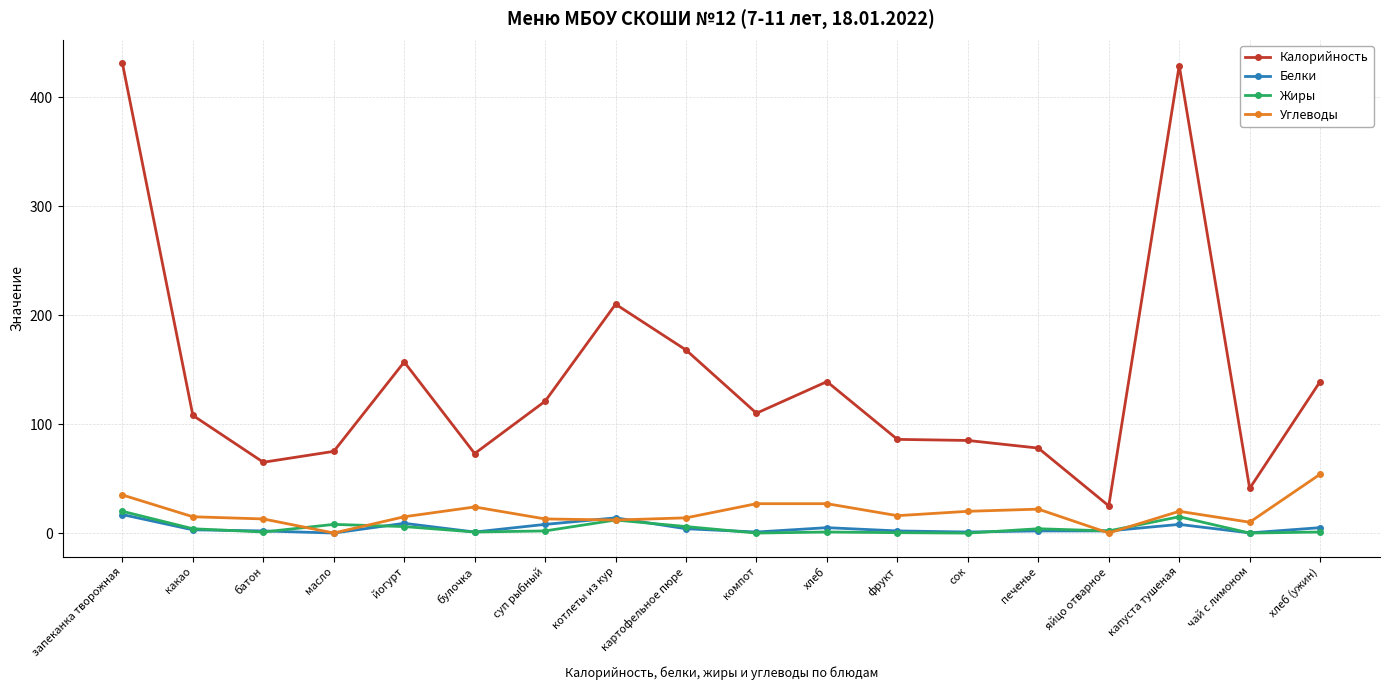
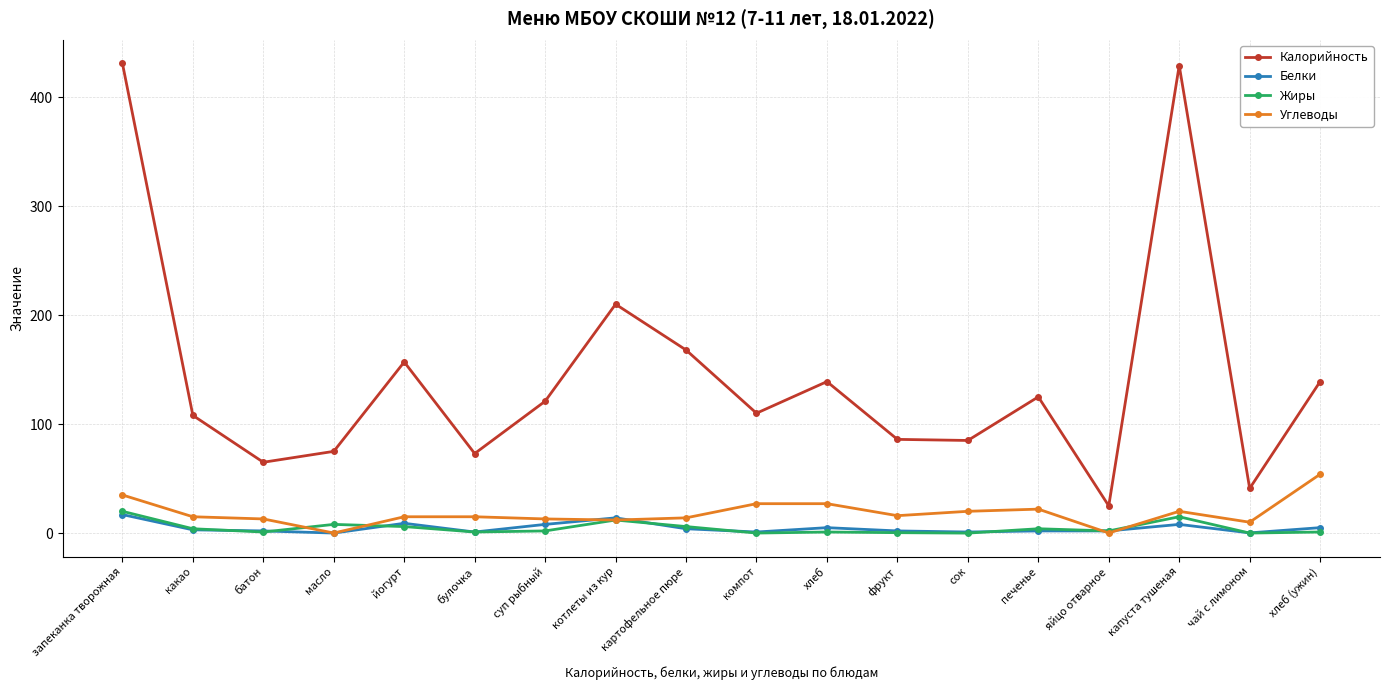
Углеводы, булочка: 24 -> 15
Калорийность, печенье: 78 -> 125
